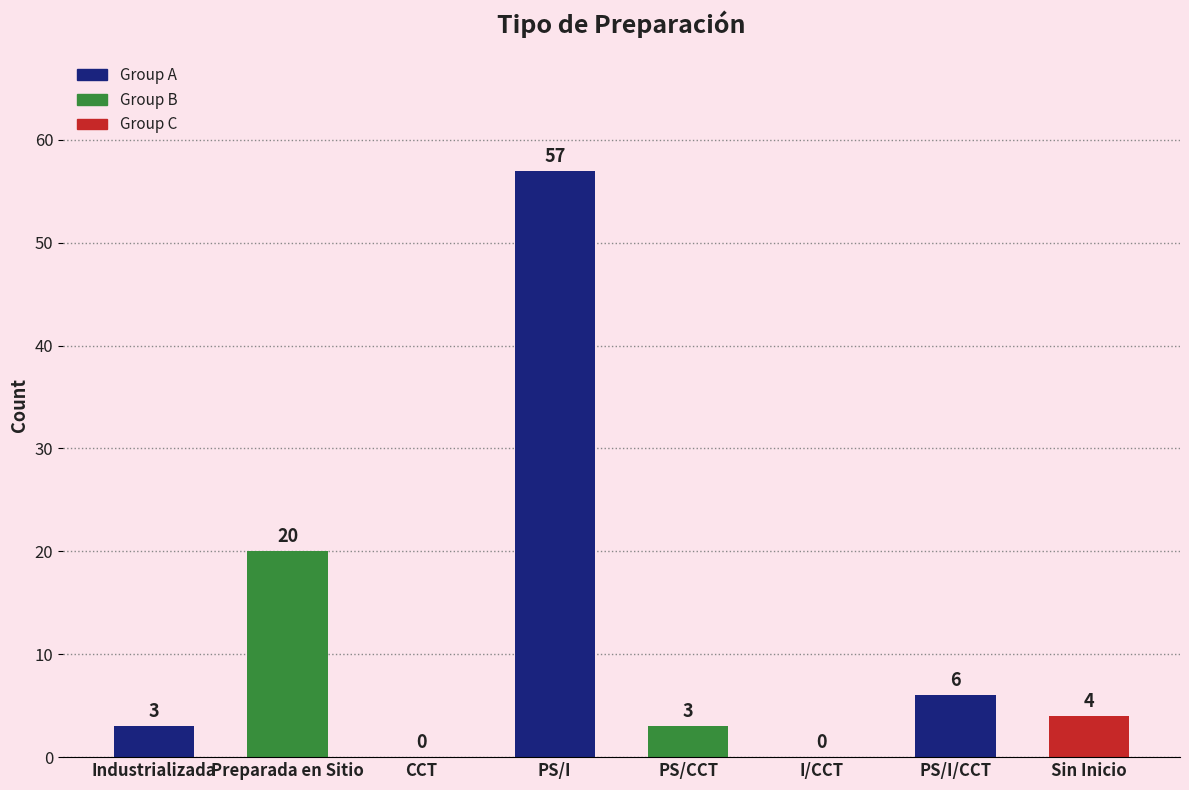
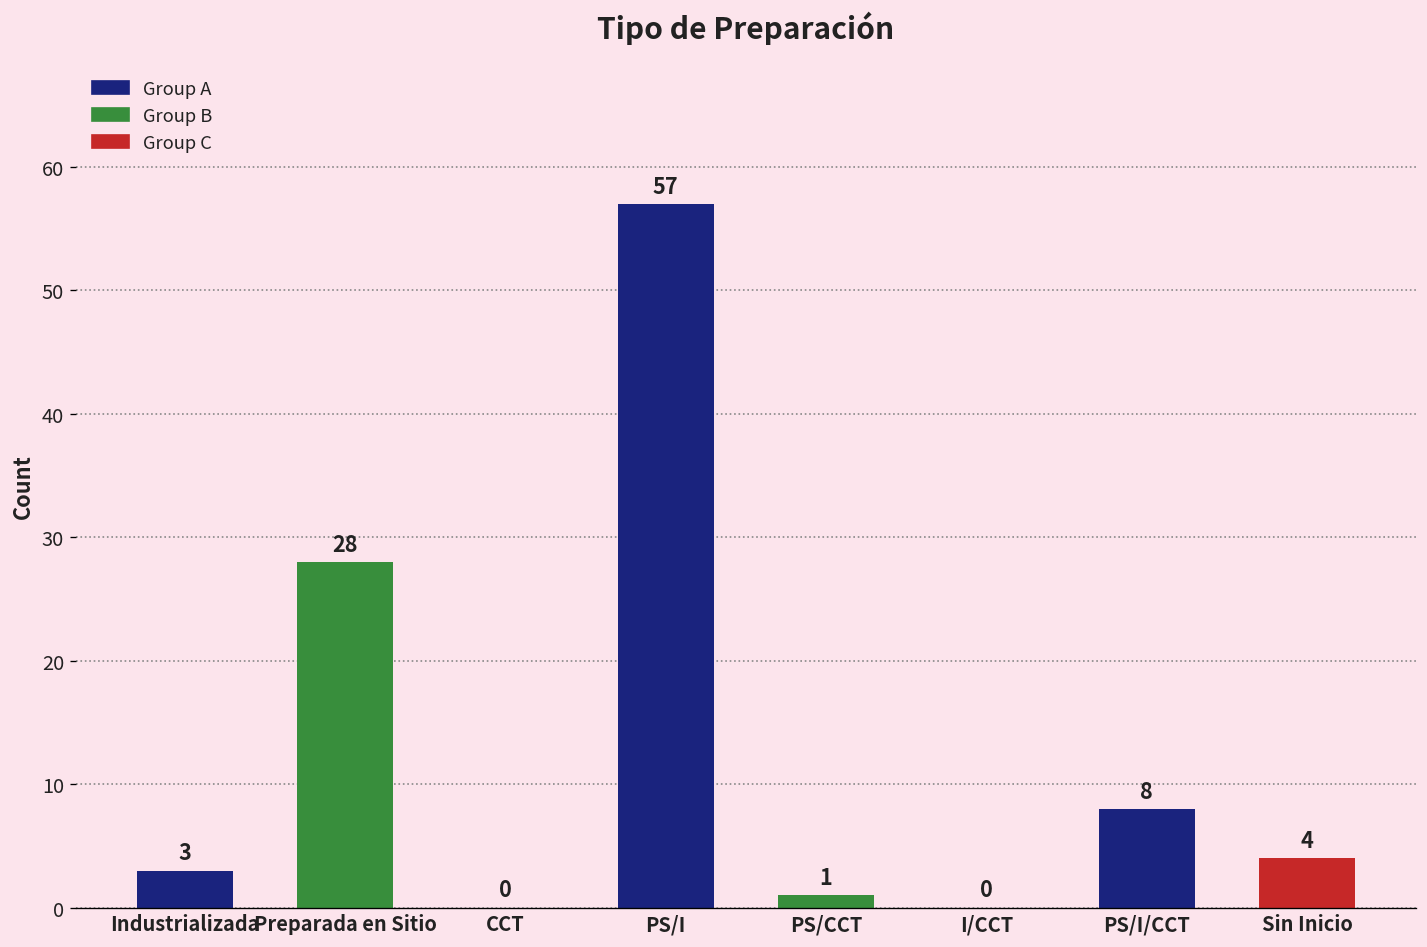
Preparada en Sitio: 20 -> 28
PS/CCT: 3 -> 1
PS/I/CCT: 6 -> 8
